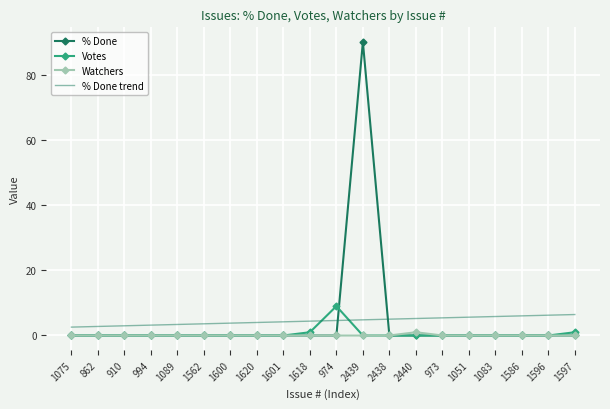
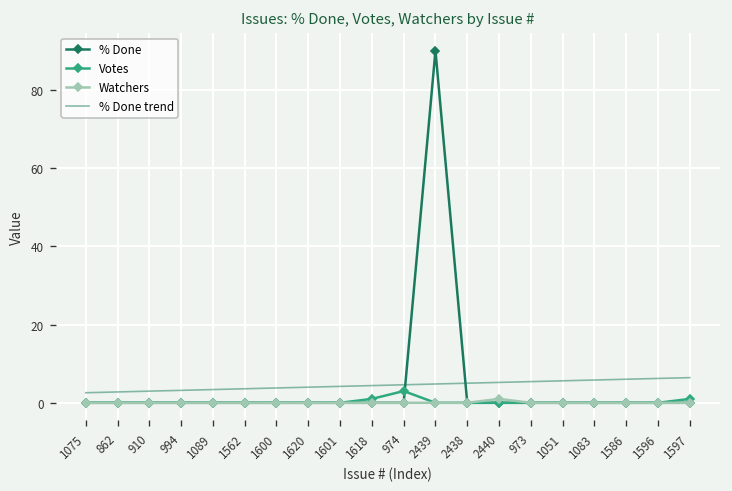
Votes, 974: 9 -> 3
